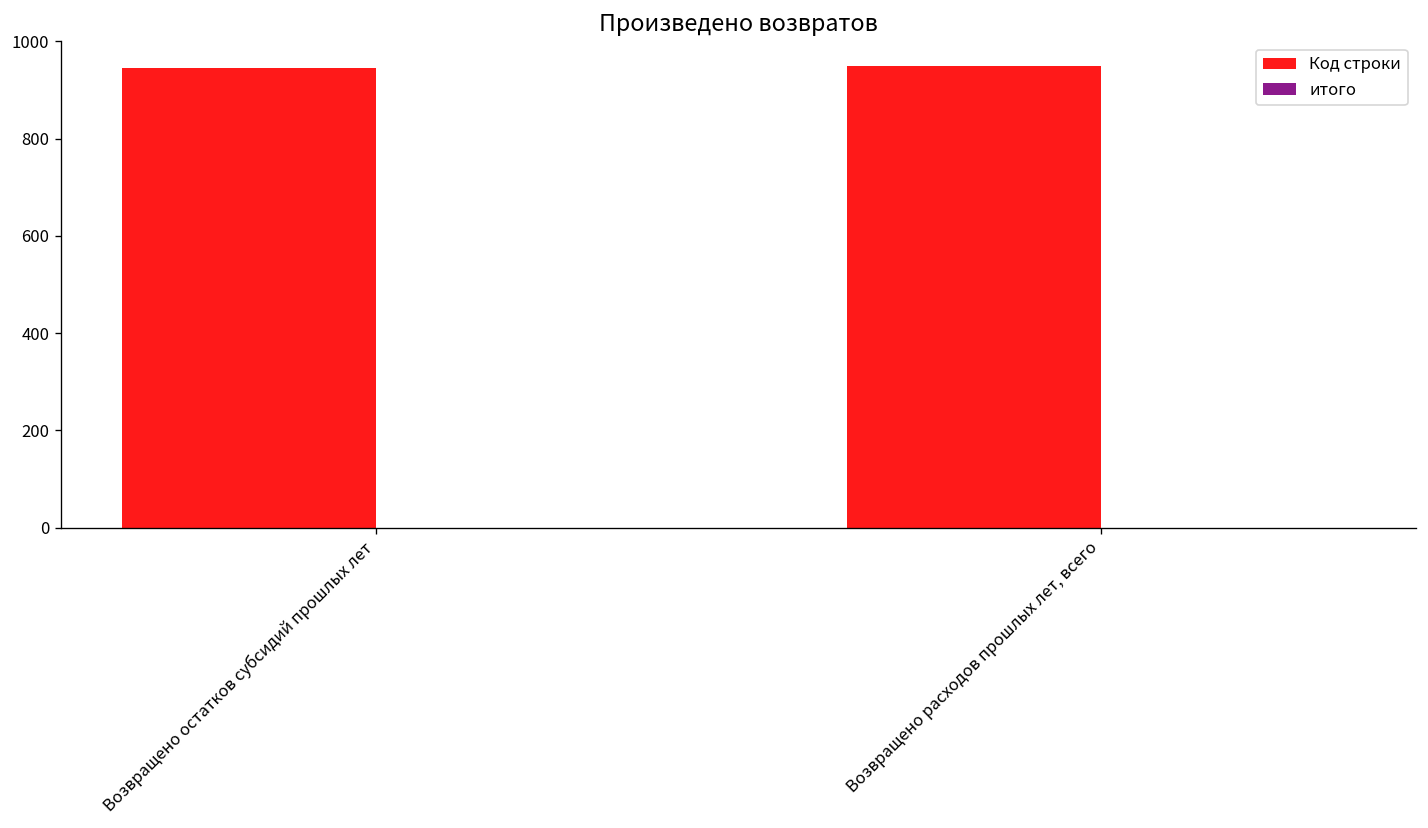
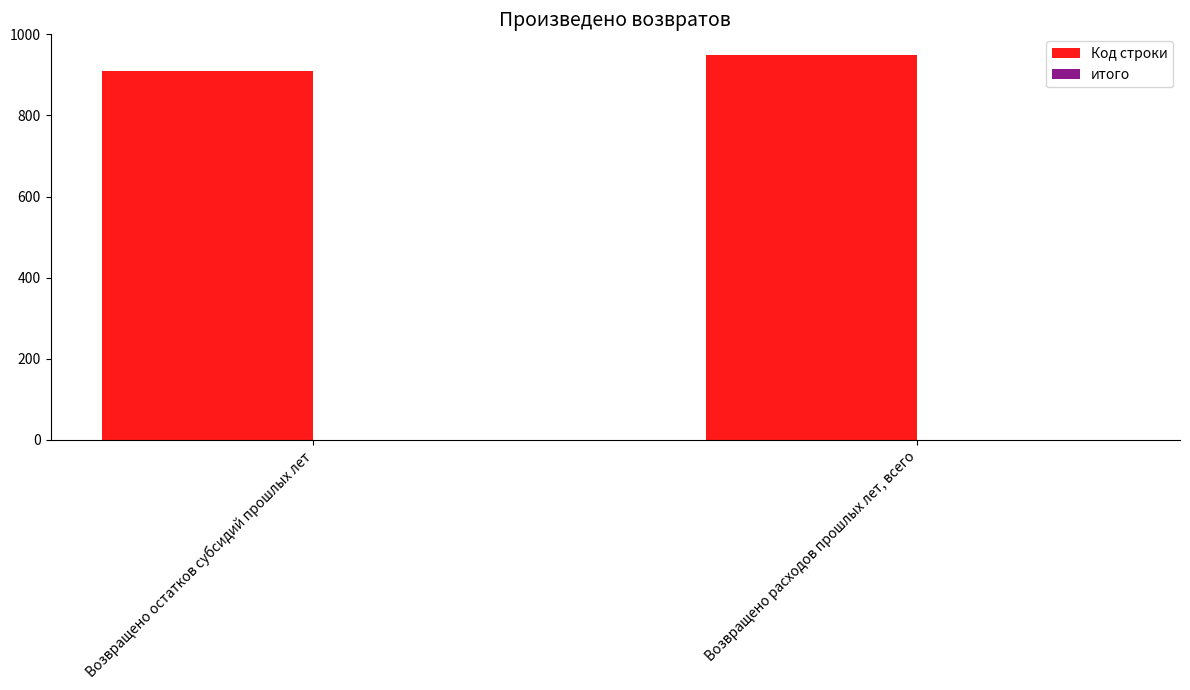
Код строки, Возвращено остатков субсидий прошлых лет: 950 -> 910
